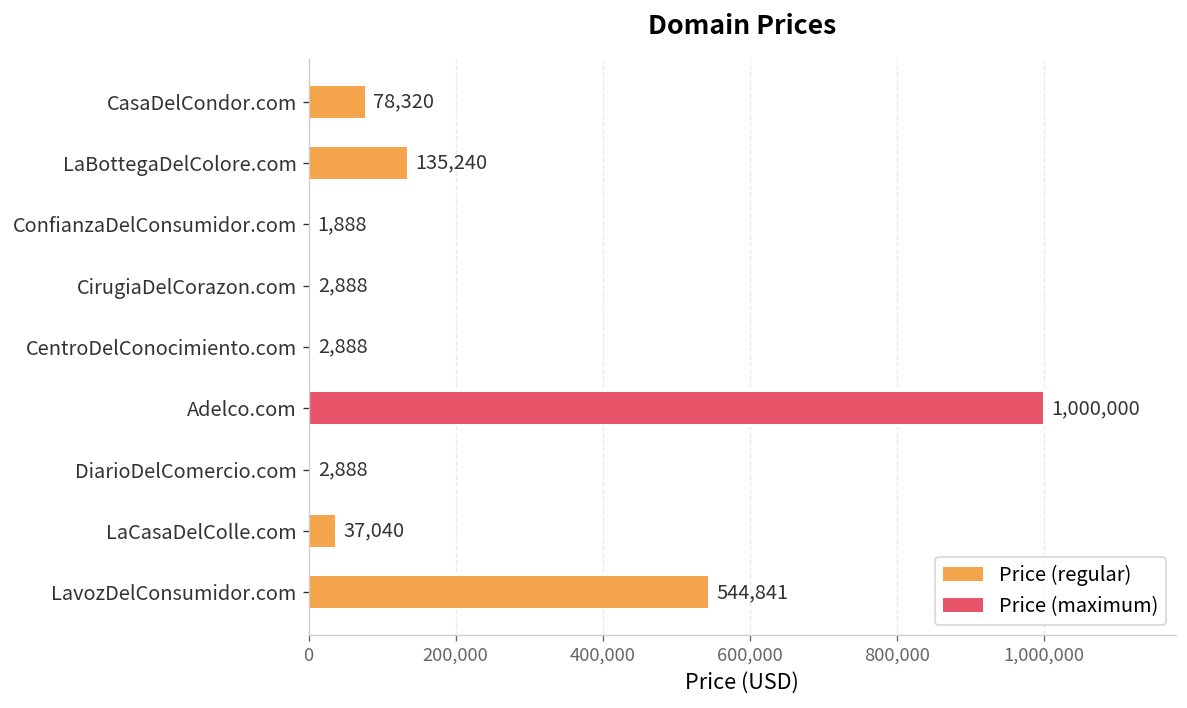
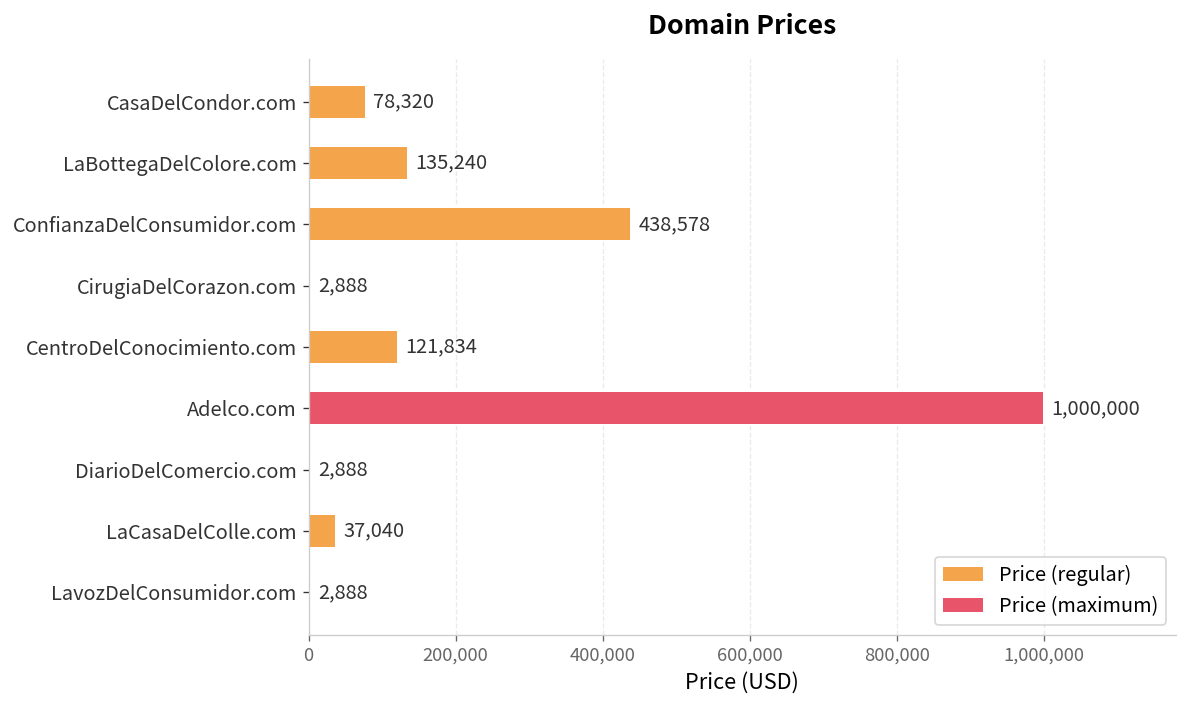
ConfianzaDelConsumidor.com: 1,888 -> 438,578
CentroDelConocimiento.com: 2,888 -> 121,834
LavozDelConsumidor.com: 544,841 -> 2,888
